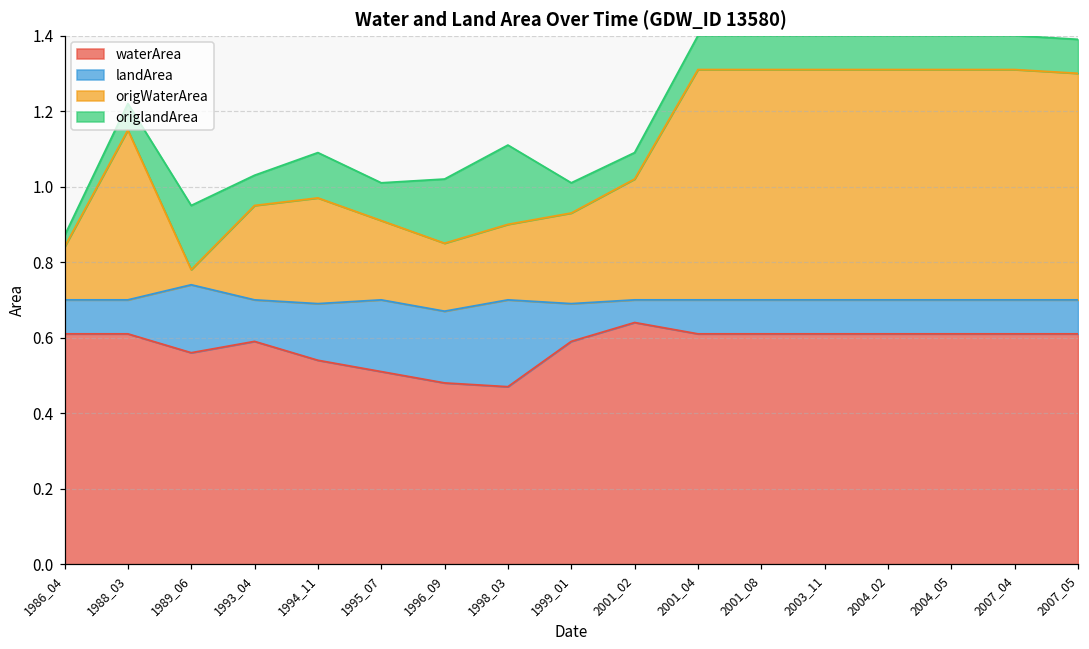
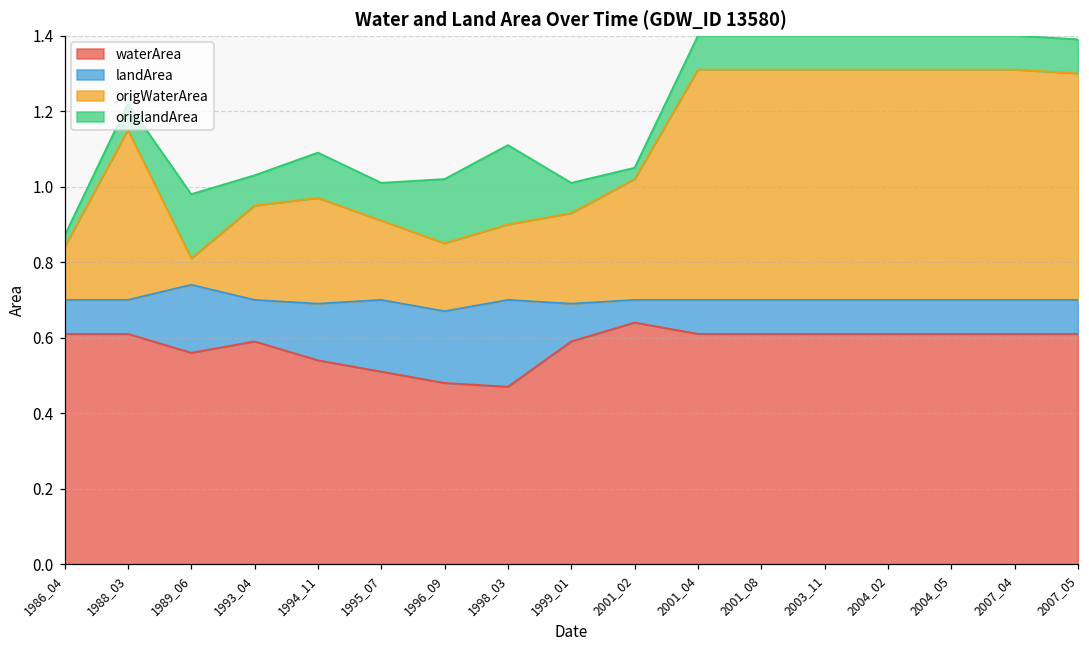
origWaterArea, 1989_06: 0.04 -> 0.07
origlandArea, 2001_02: 0.07 -> 0.03
